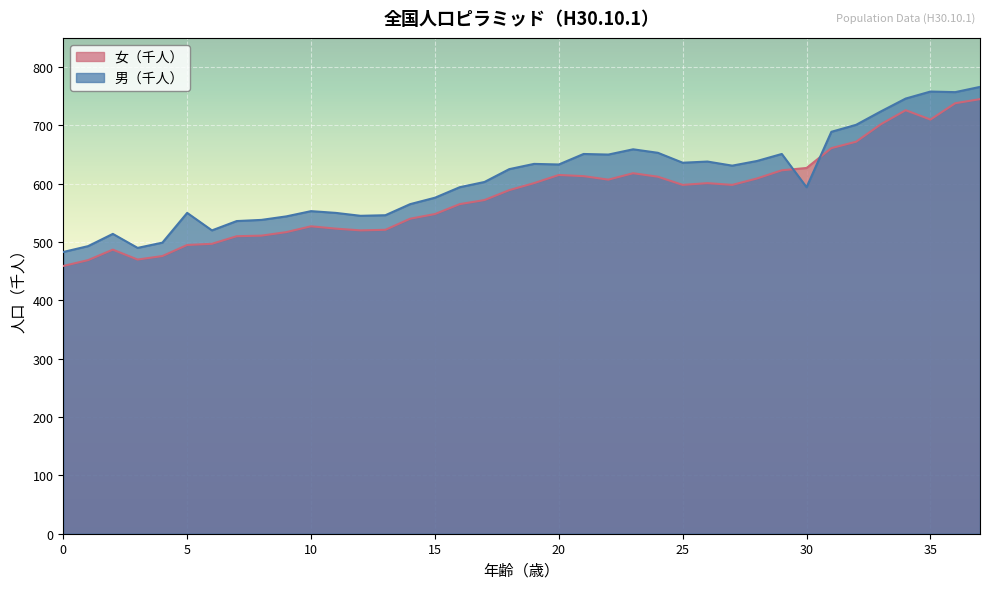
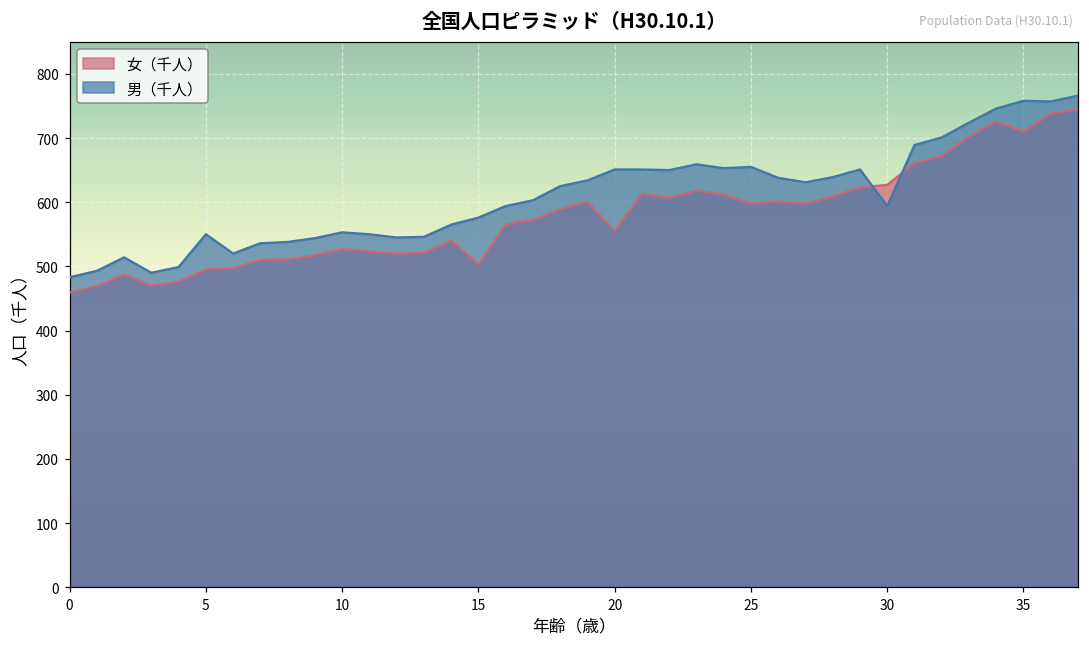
女（千人）, 15: 550 -> 500
女（千人）, 20: 620 -> 560
男（千人）, 20: 630 -> 650
男（千人）, 25: 640 -> 660
